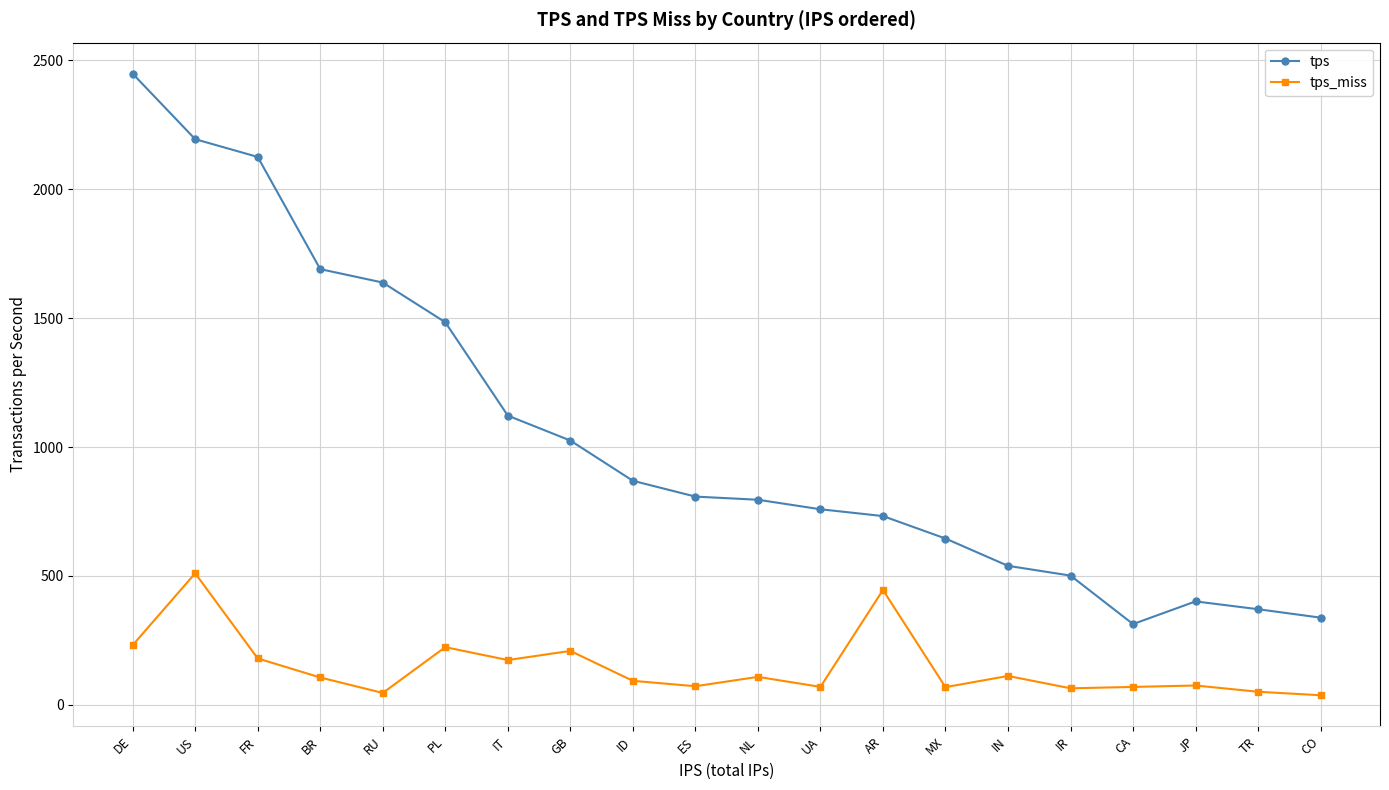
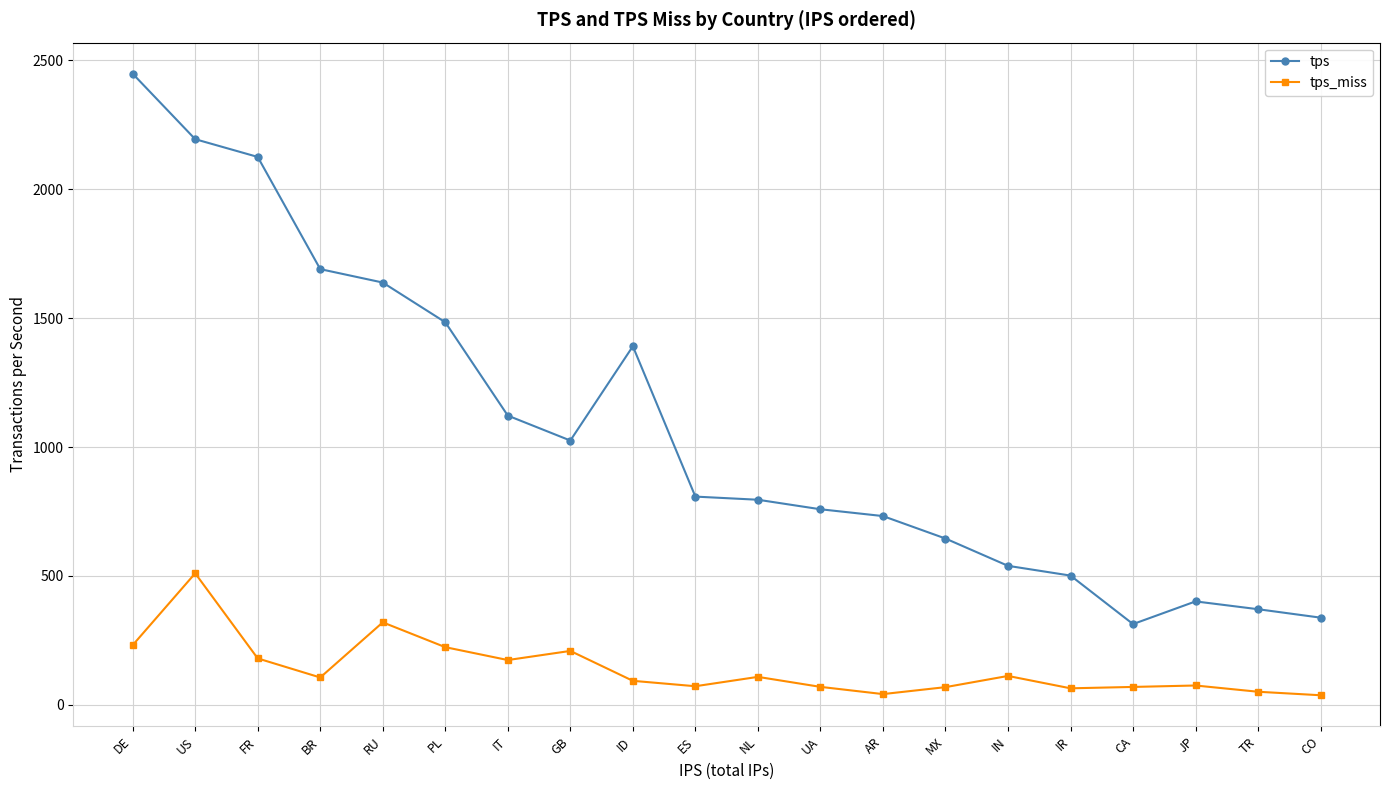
tps_miss, RU: 50 -> 320
tps, ID: 870 -> 1390
tps_miss, AR: 450 -> 40
